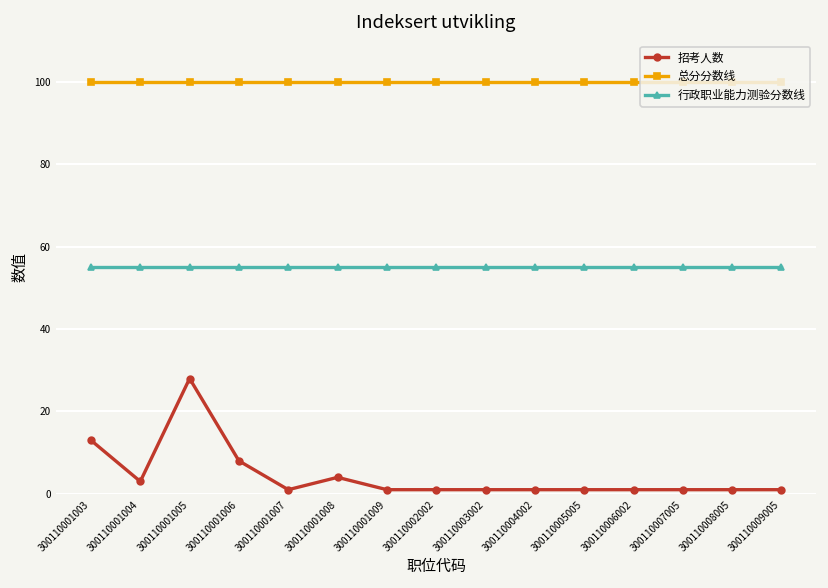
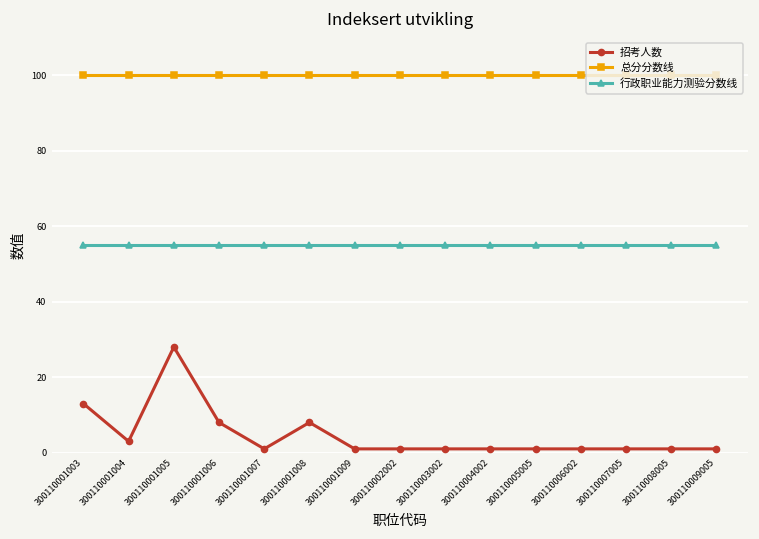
招考人数, 300110001008: 4 -> 8
